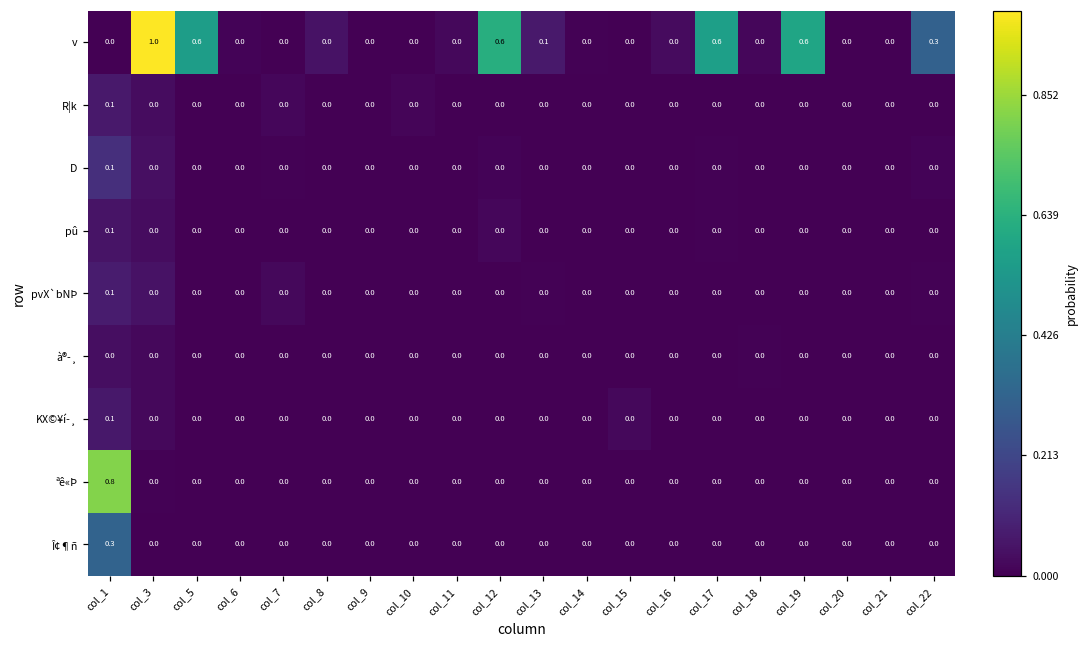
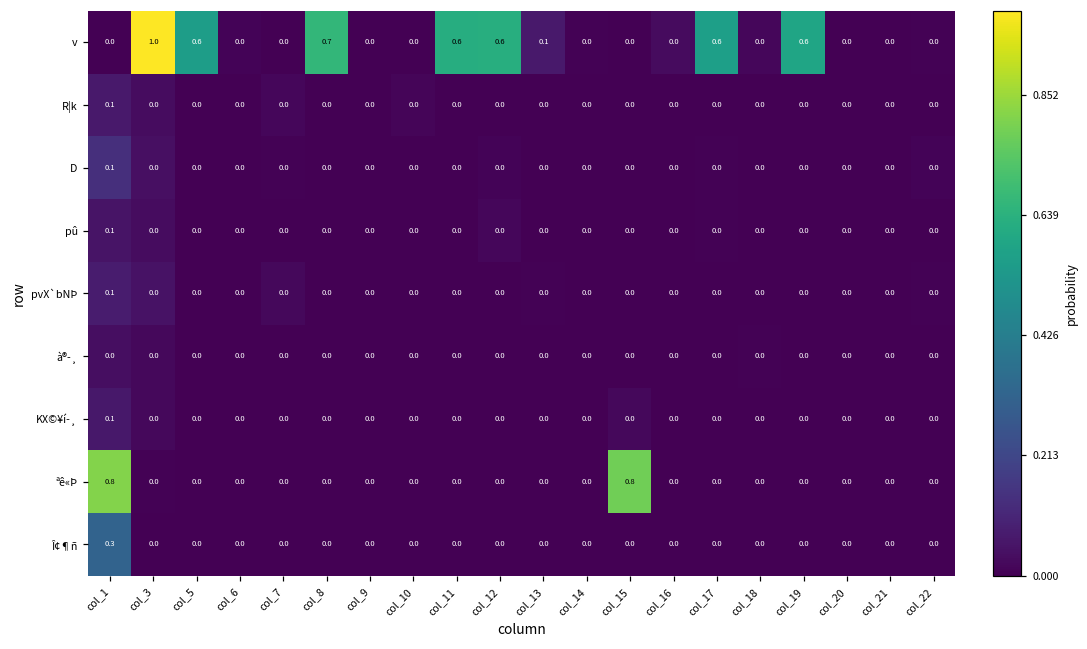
v, col_8: 0.0 -> 0.7
v, col_11: 0.0 -> 0.6
v, col_22: 0.3 -> 0.0
ªê«Þ, col_15: 0.0 -> 0.8
